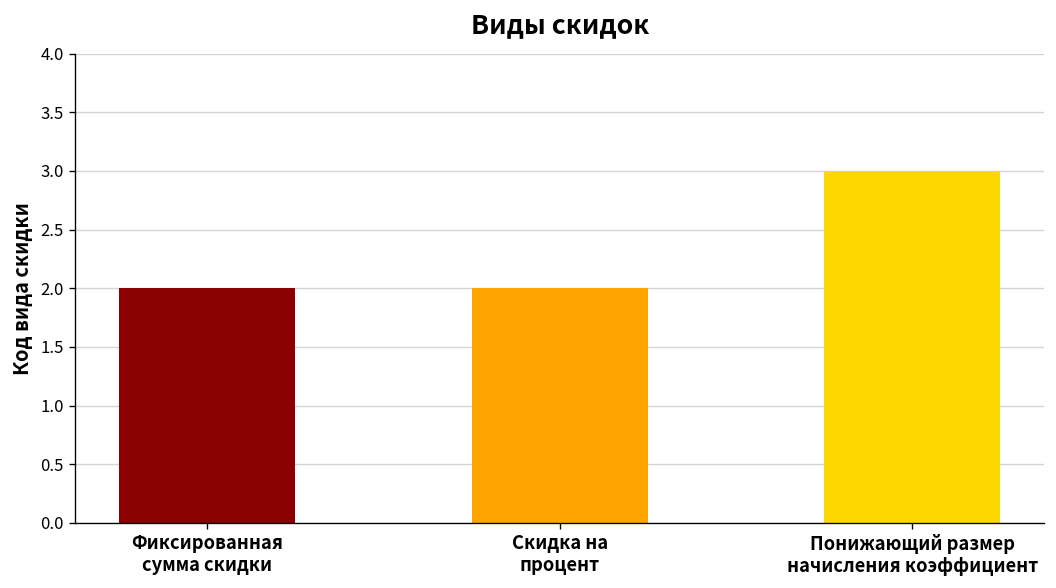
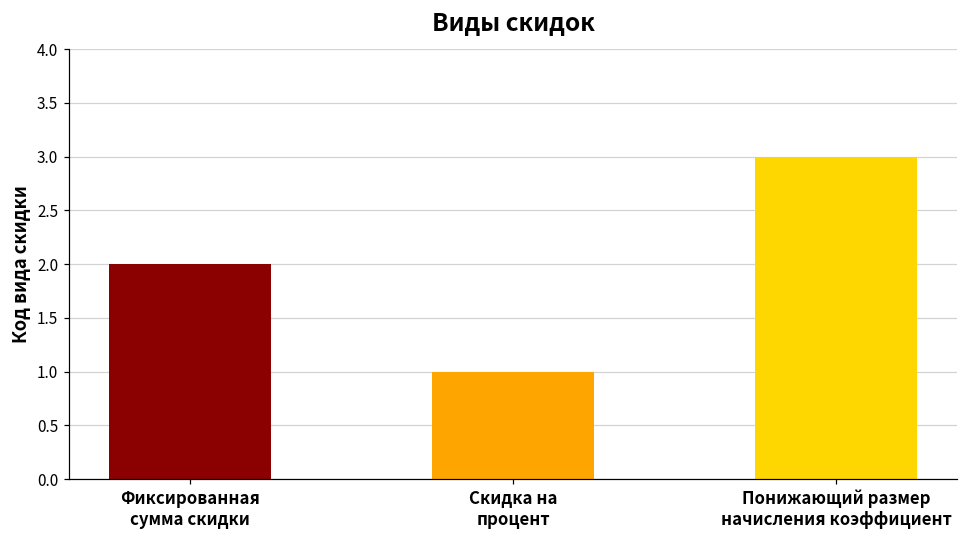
Скидка на процент: 2 -> 1
